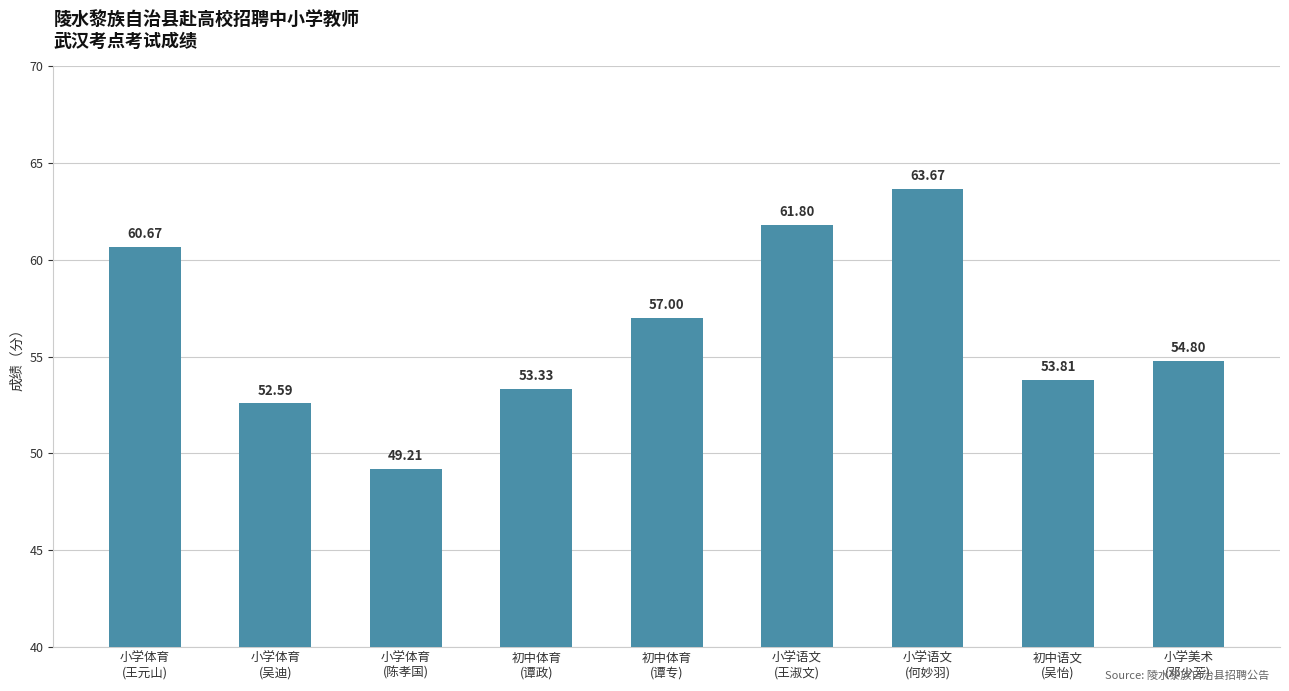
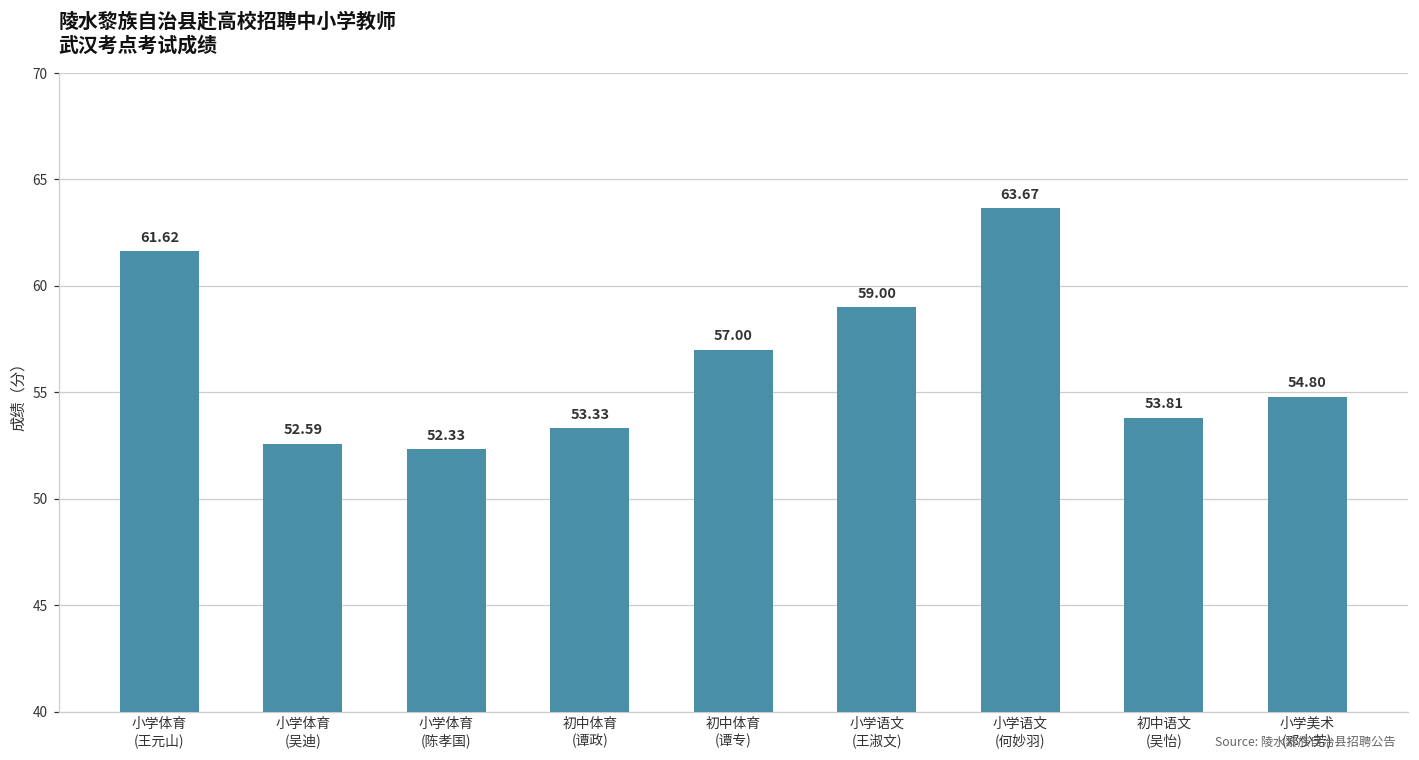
小学体育 (王元山): 60.67 -> 61.62
小学体育 (陈孝国): 49.21 -> 52.33
小学语文 (王淑文): 61.80 -> 59.00
